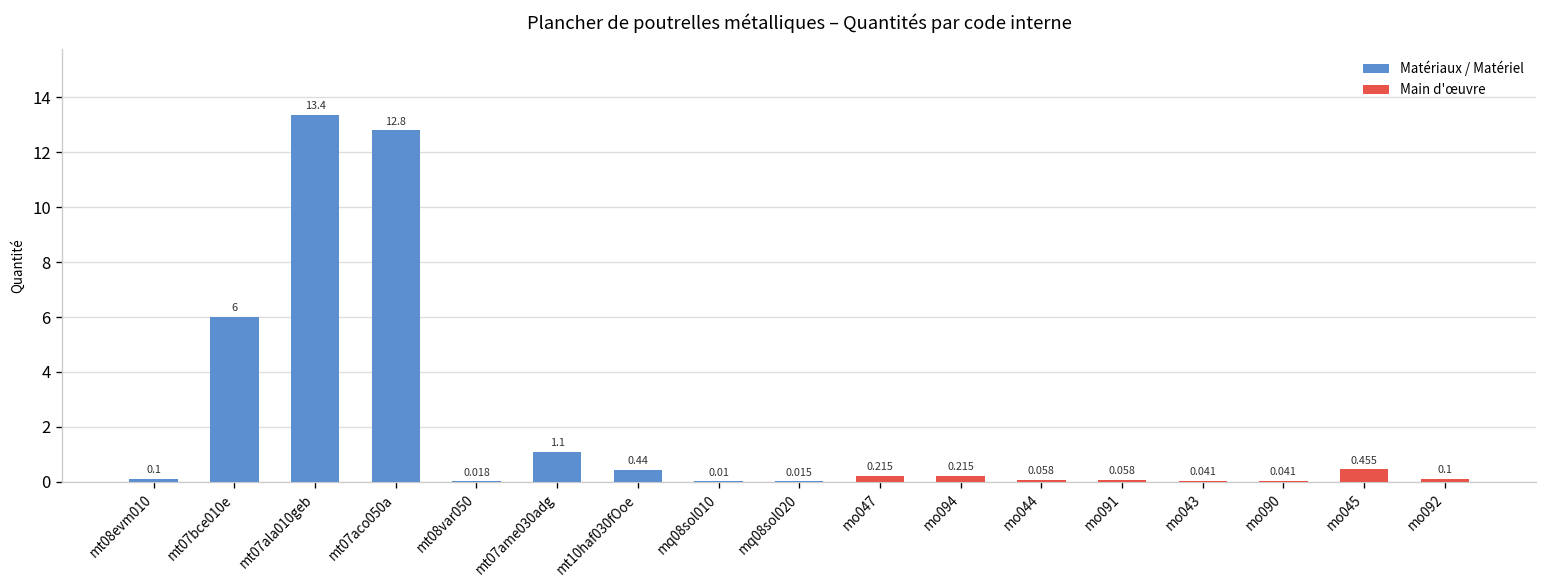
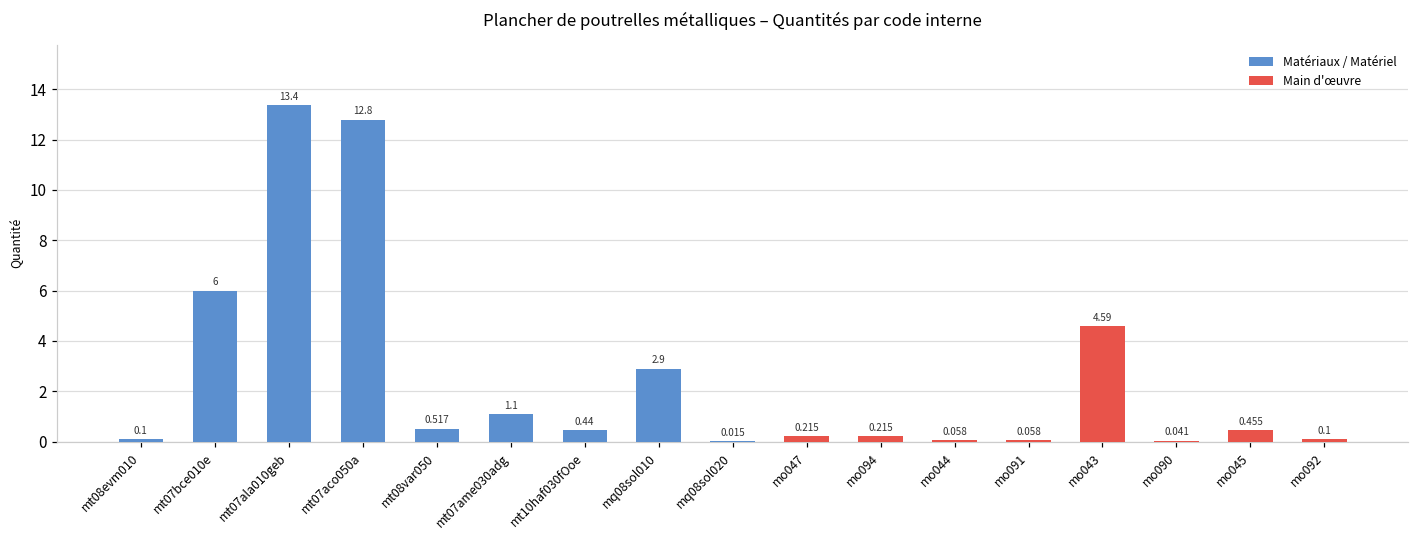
mt08var050: 0.018 -> 0.517
mq08sol010: 0.01 -> 2.9
mo043: 0.041 -> 4.59
